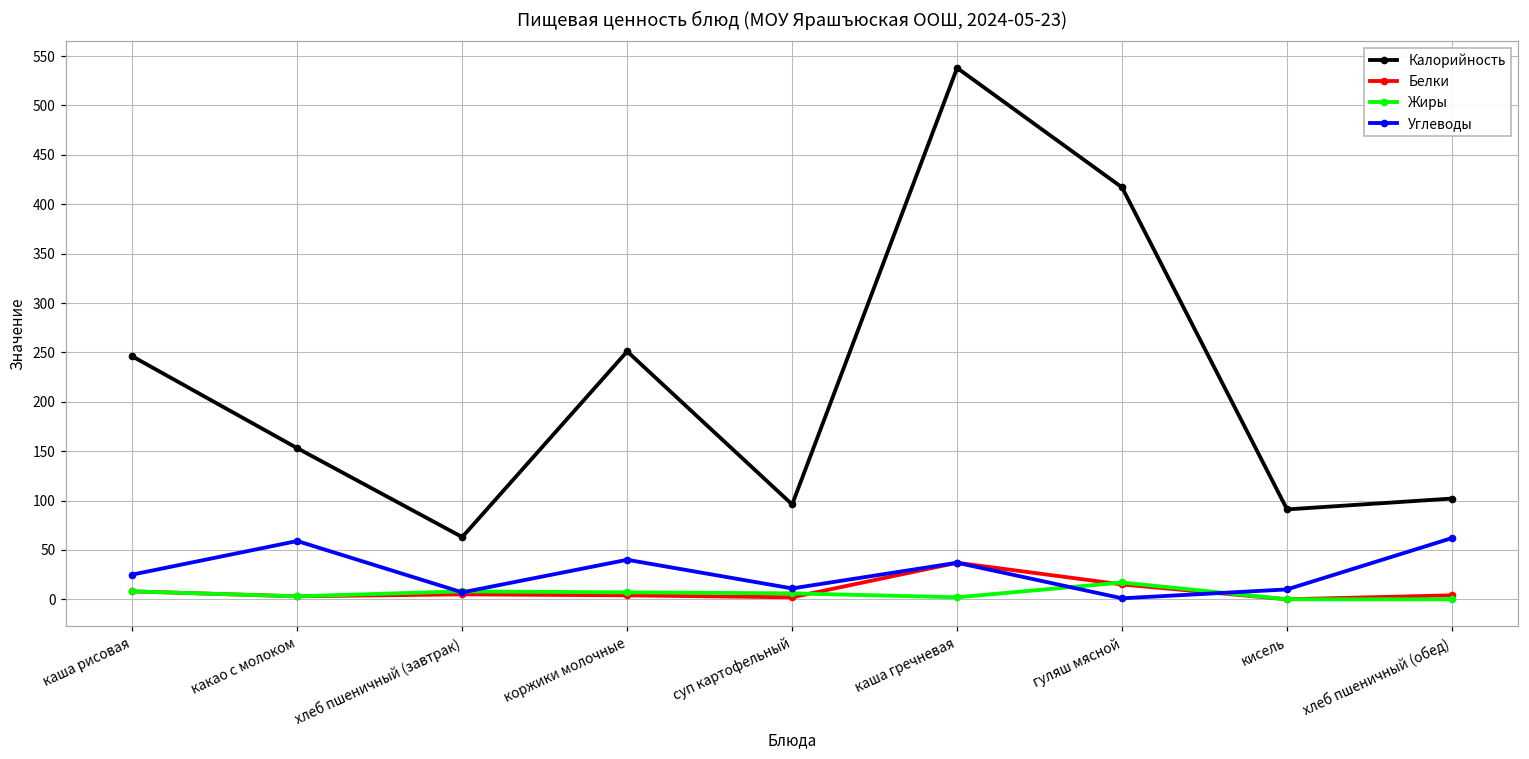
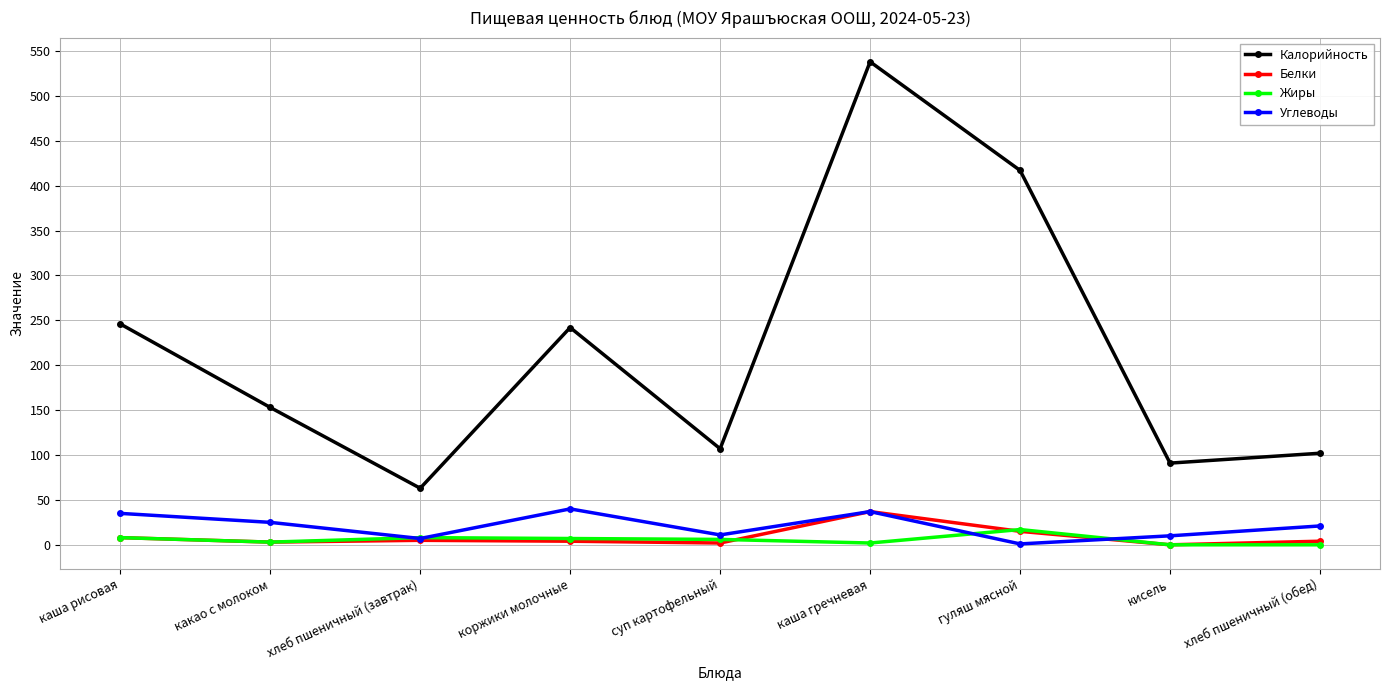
Углеводы, каша рисовая: 30 -> 40
Углеводы, какао с молоком: 60 -> 30
Калорийность, коржики молочные: 250 -> 240
Калорийность, суп картофельный: 100 -> 110
Углеводы, хлеб пшеничный (обед): 60 -> 20
